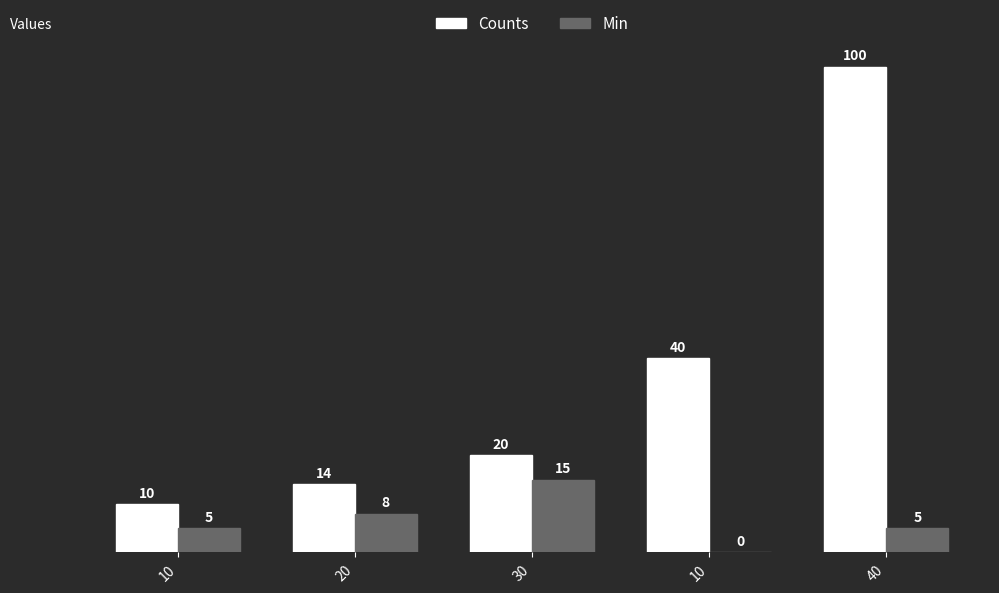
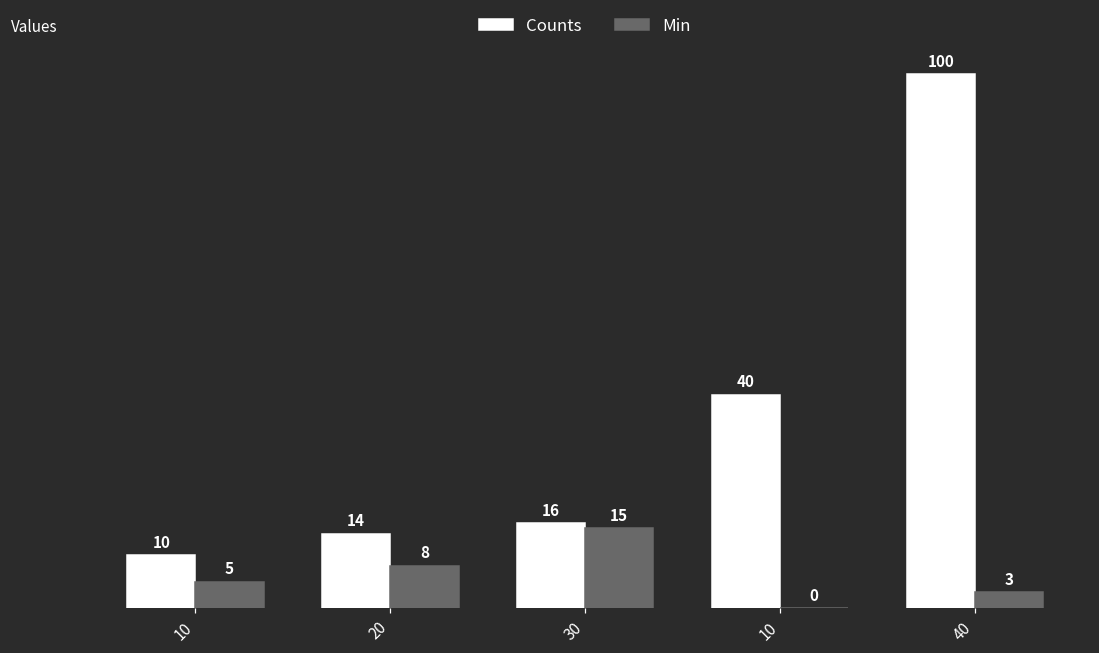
Counts, 30: 20 -> 16
Min, 40: 5 -> 3
